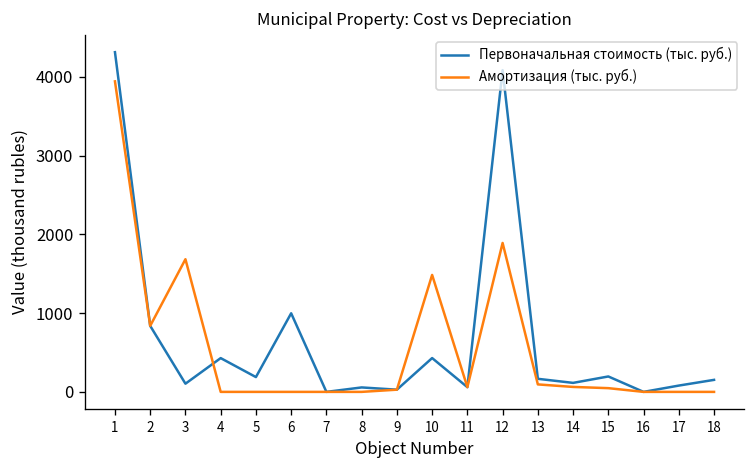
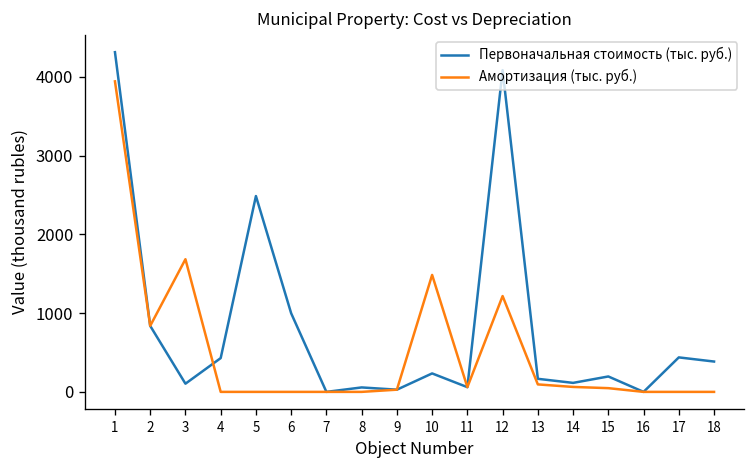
Первоначальная стоимость (тыс. руб.), 5: 200 -> 2500
Первоначальная стоимость (тыс. руб.), 10: 400 -> 200
Амортизация (тыс. руб.), 12: 1900 -> 1200
Первоначальная стоимость (тыс. руб.), 17: 100 -> 400
Первоначальная стоимость (тыс. руб.), 18: 200 -> 400
